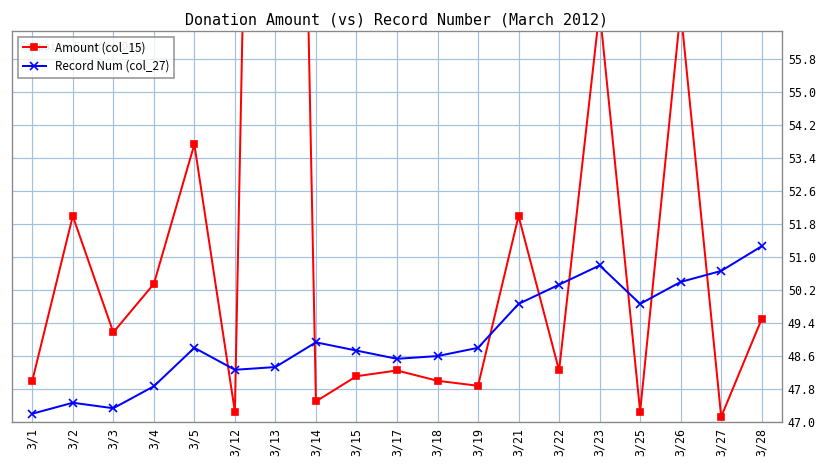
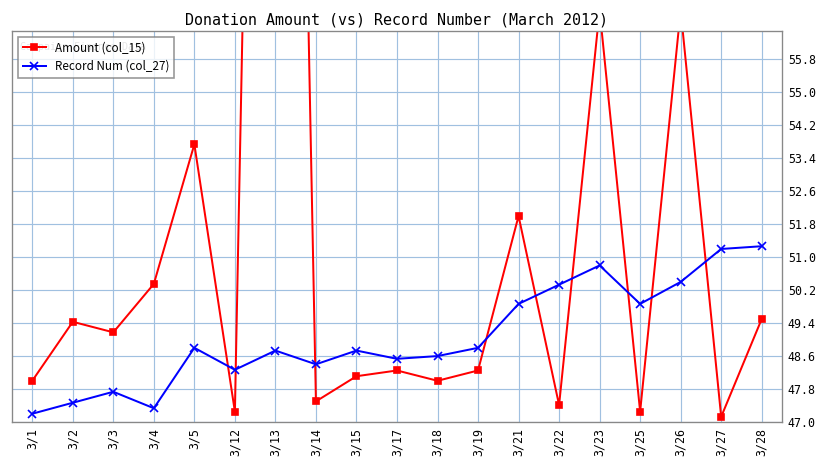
Amount (col_15), 3/2: 52.0 -> 49.4
Record Num (col_27), 3/3: 47.3 -> 47.7
Record Num (col_27), 3/4: 47.9 -> 47.3
Record Num (col_27), 3/13: 48.3 -> 48.7
Record Num (col_27), 3/14: 48.9 -> 48.4
Amount (col_15), 3/19: 47.9 -> 48.3
Amount (col_15), 3/22: 48.3 -> 47.4
Record Num (col_27), 3/27: 50.7 -> 51.2
